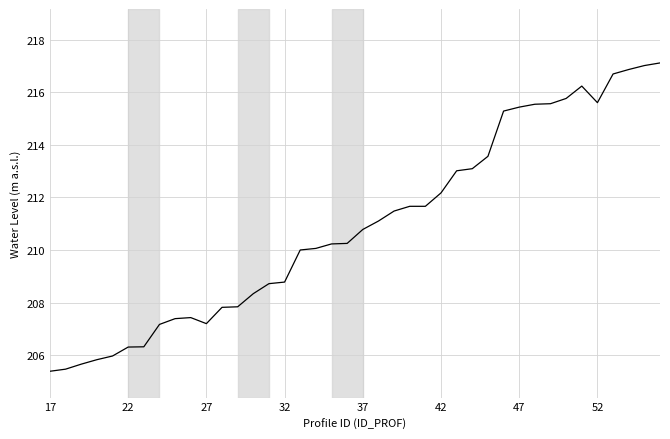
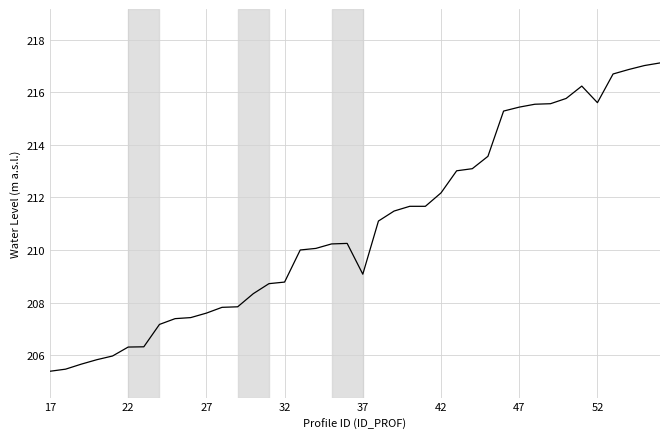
27: 207.2 -> 207.6
37: 210.8 -> 209.1
